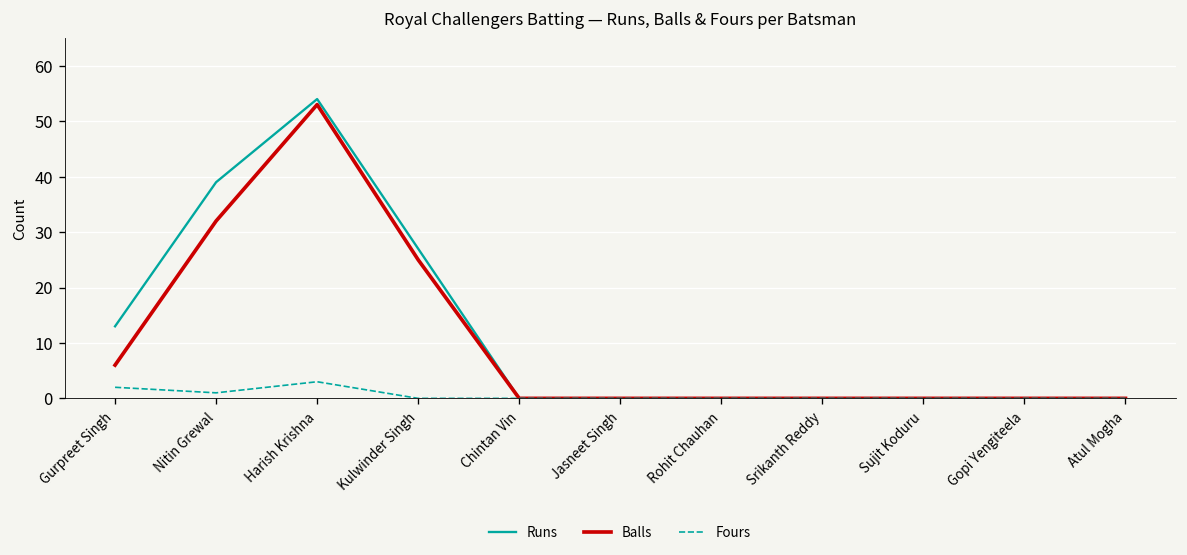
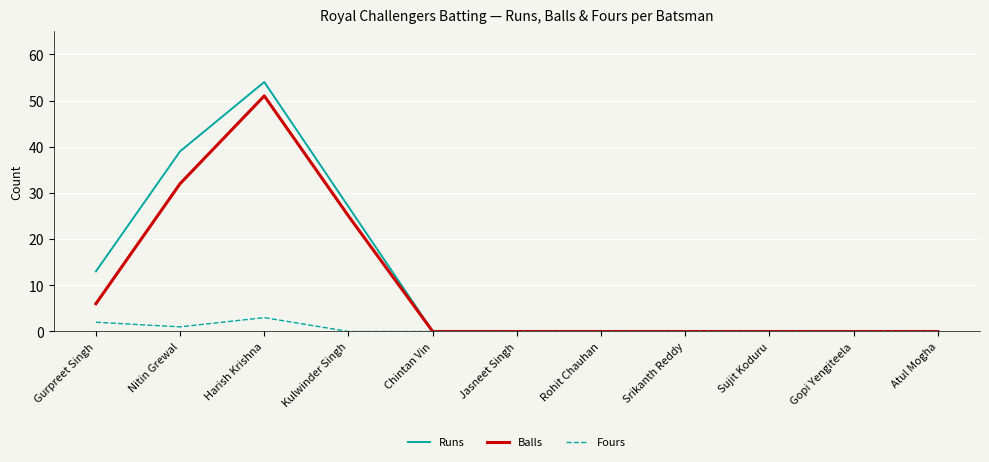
Balls, Harish Krishna: 53 -> 51
